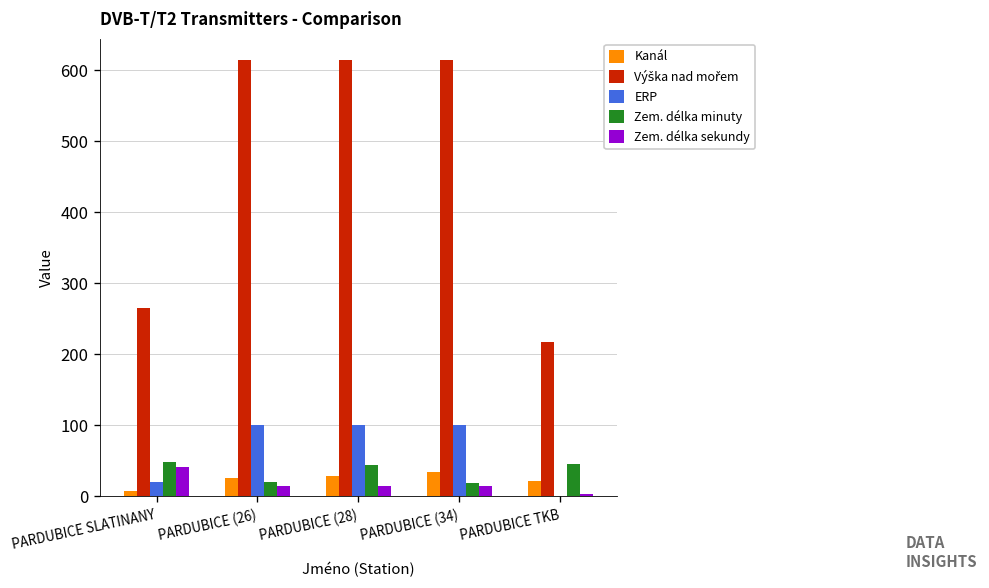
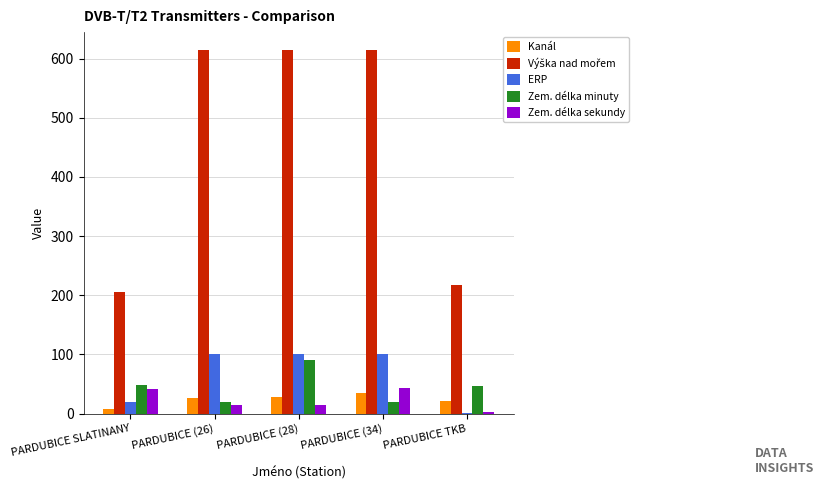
Výška nad mořem, PARDUBICE SLATINANY: 270 -> 210
Zem. délka minuty, PARDUBICE (28): 40 -> 90
Zem. délka sekundy, PARDUBICE (34): 20 -> 40
